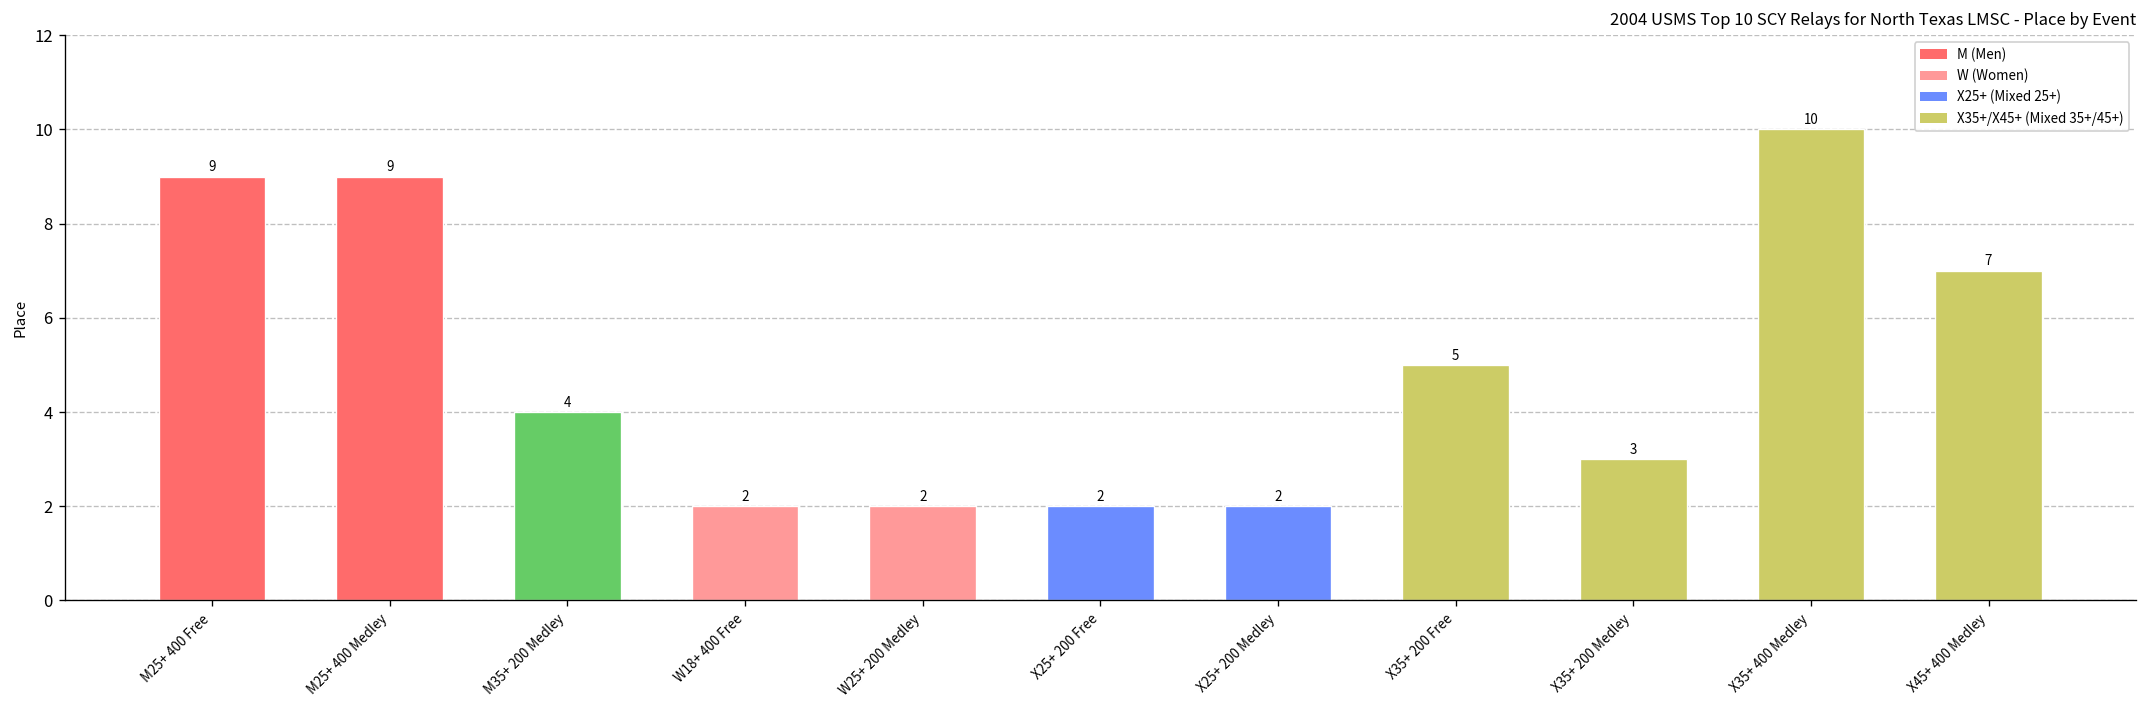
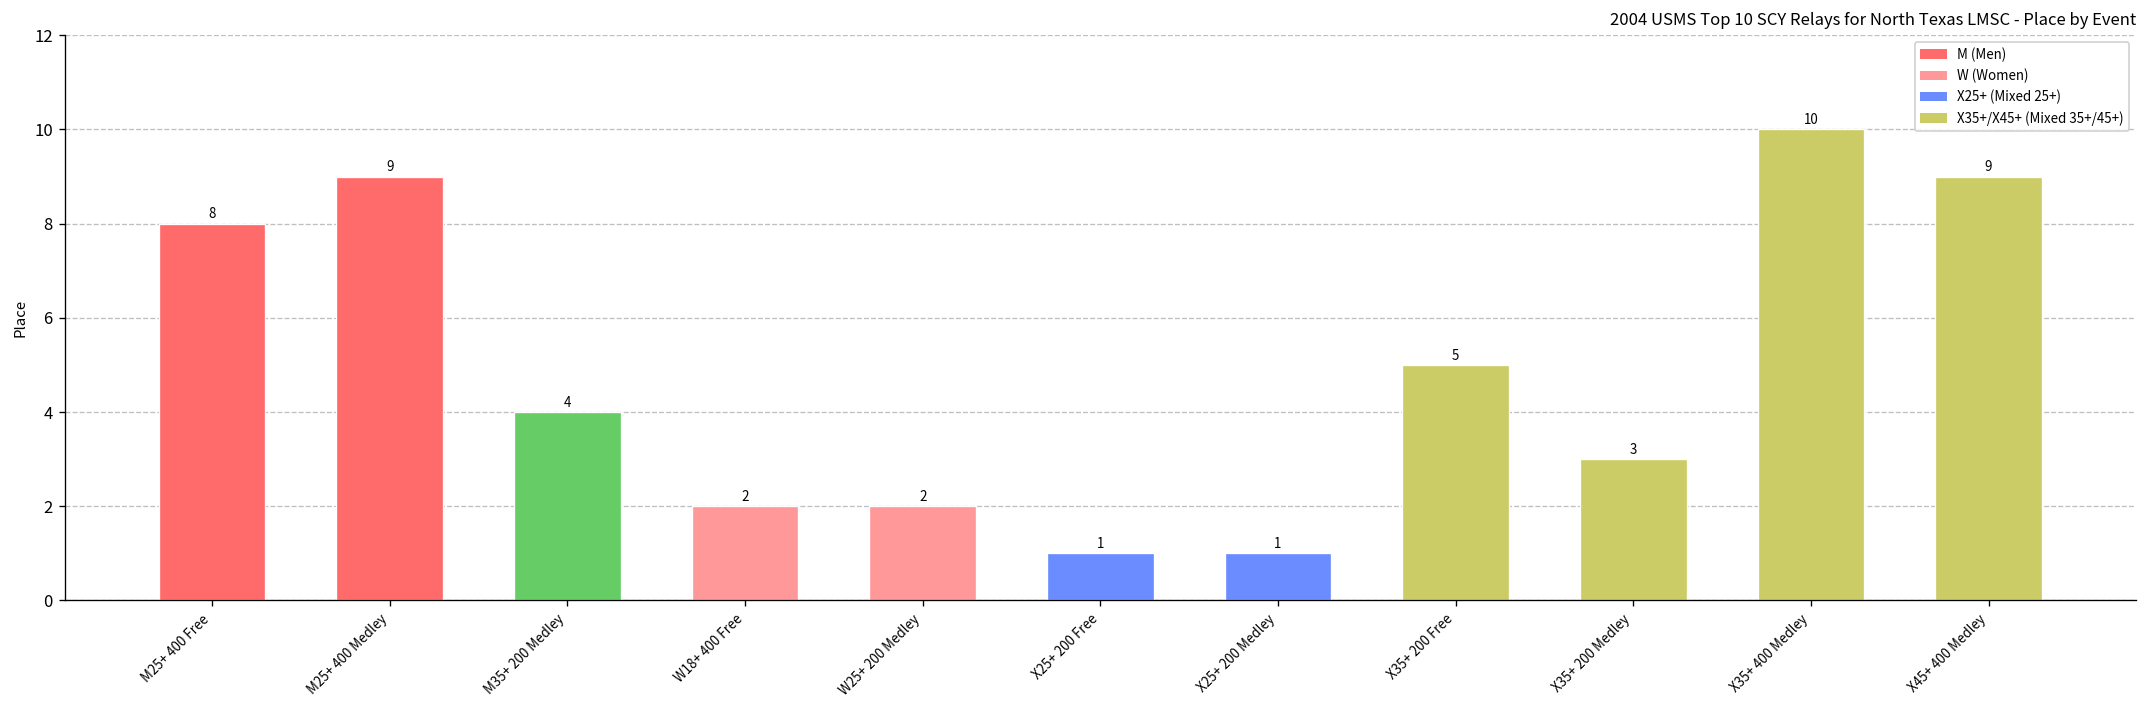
M25+ 400 Free: 9 -> 8
X25+ 200 Free: 2 -> 1
X25+ 200 Medley: 2 -> 1
X45+ 400 Medley: 7 -> 9
